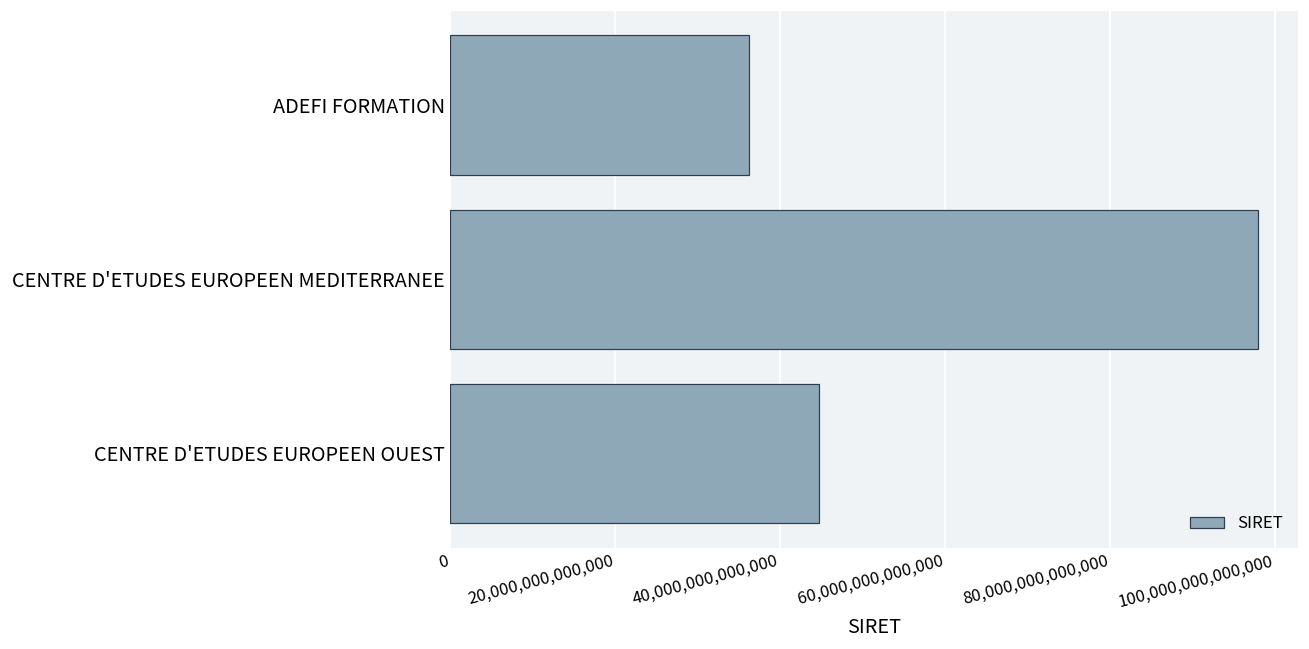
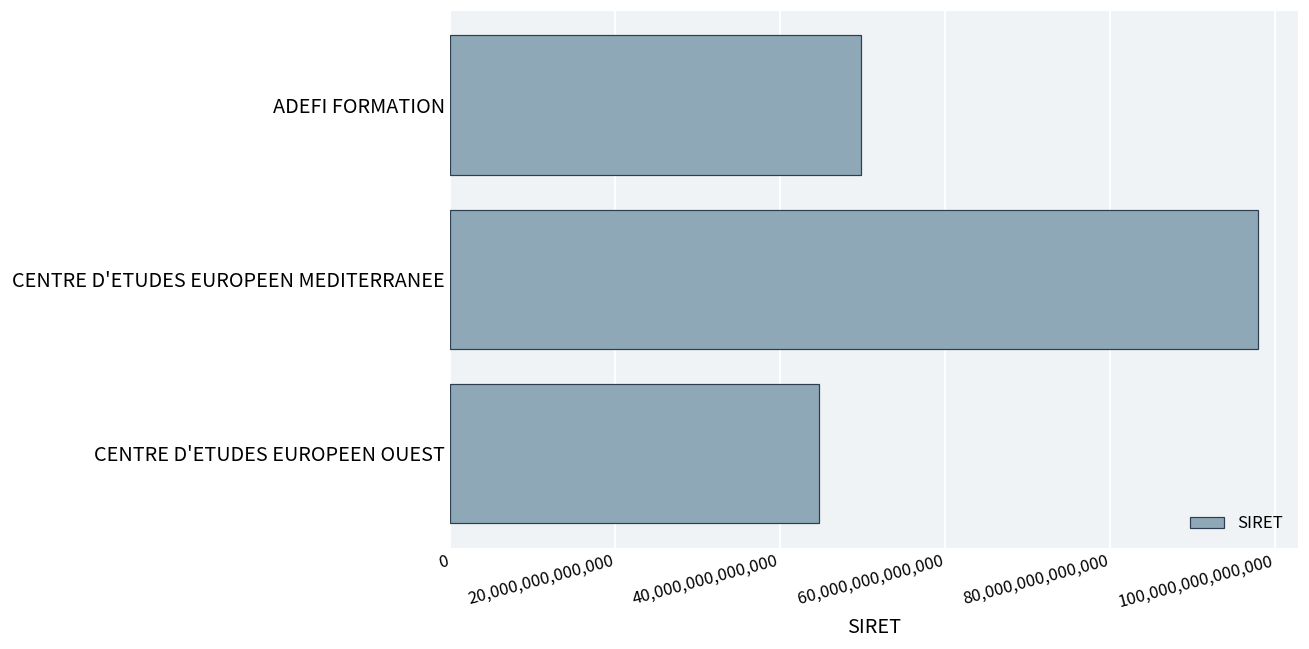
ADEFI FORMATION: 36,000,000,000,000 -> 50,000,000,000,000
